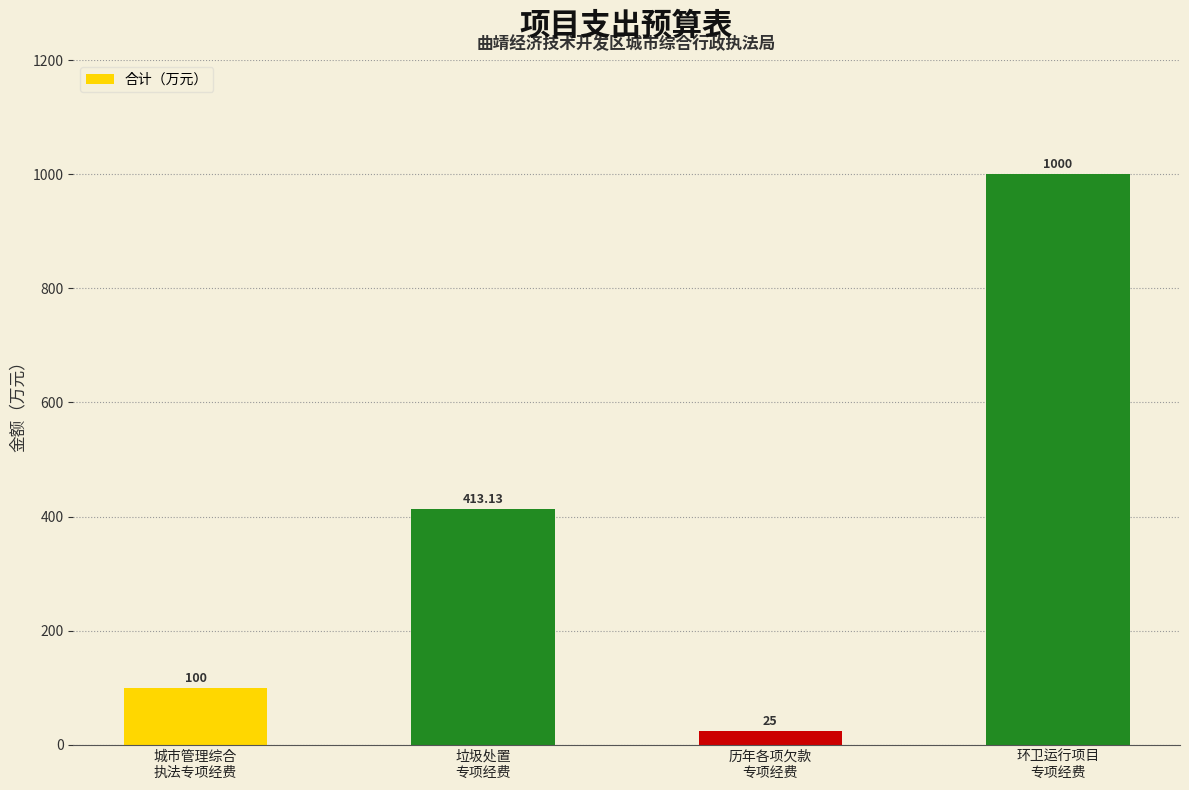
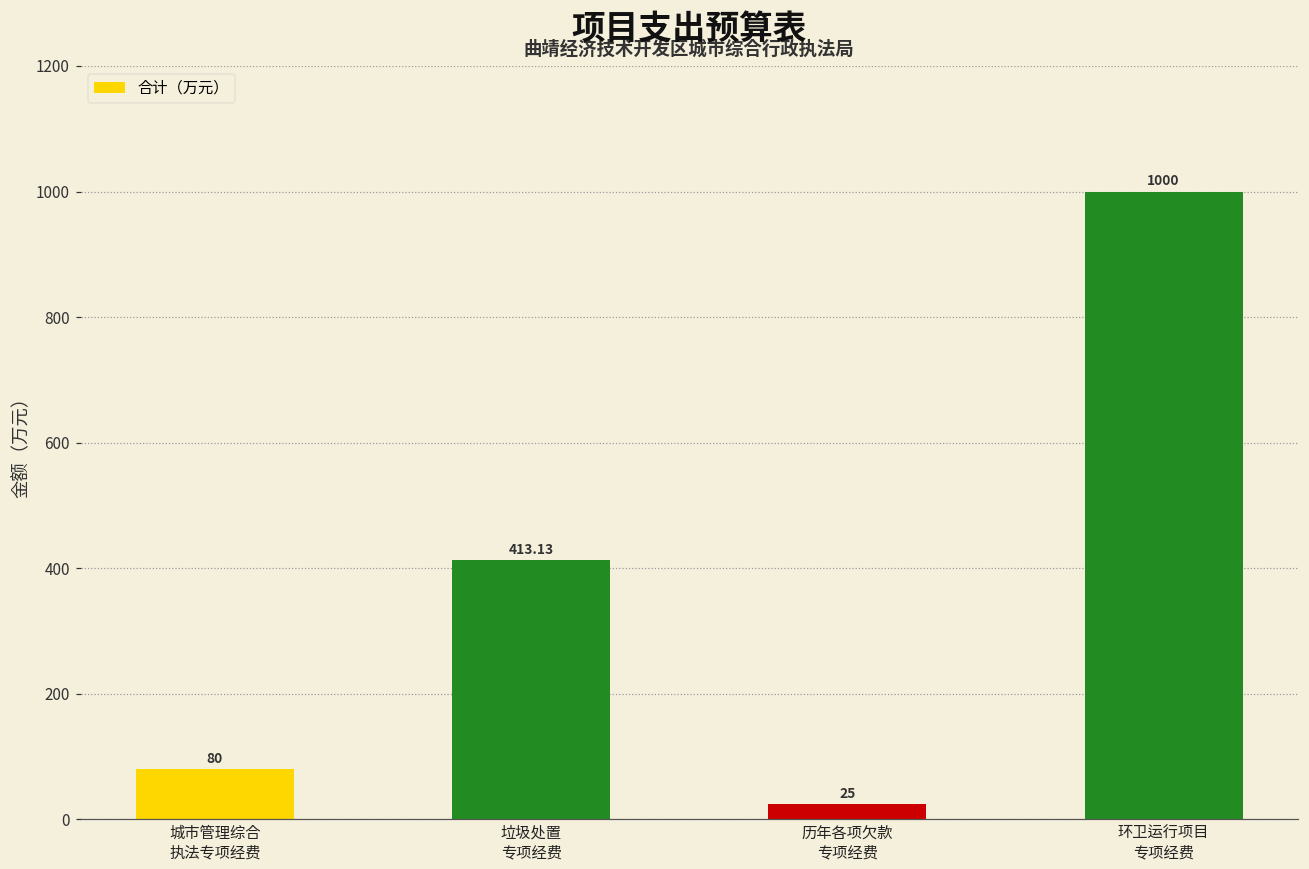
城市管理综合 执法专项经费: 100 -> 80
